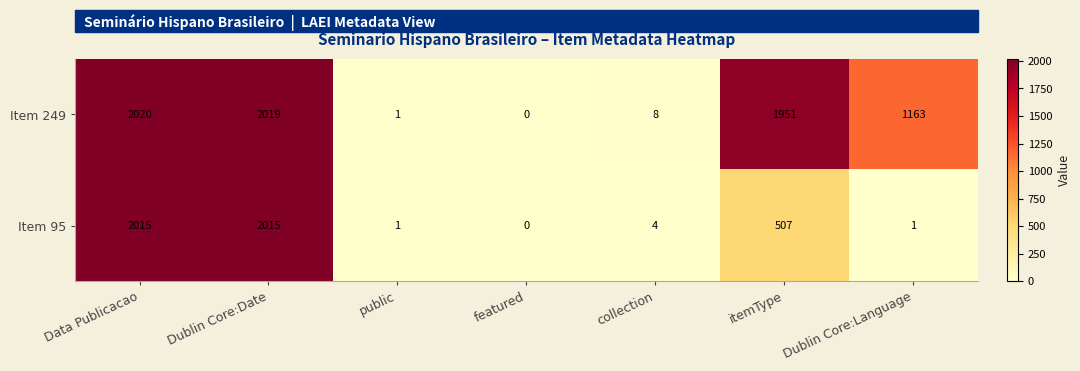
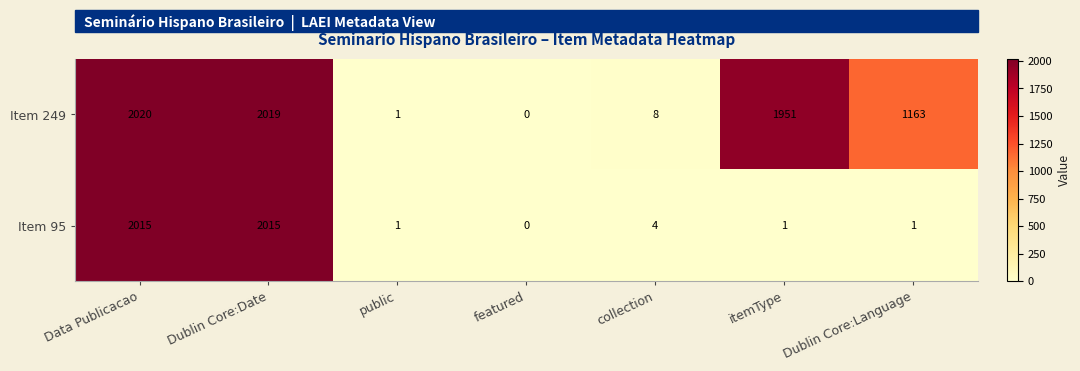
Item 95, itemType: 507 -> 1
